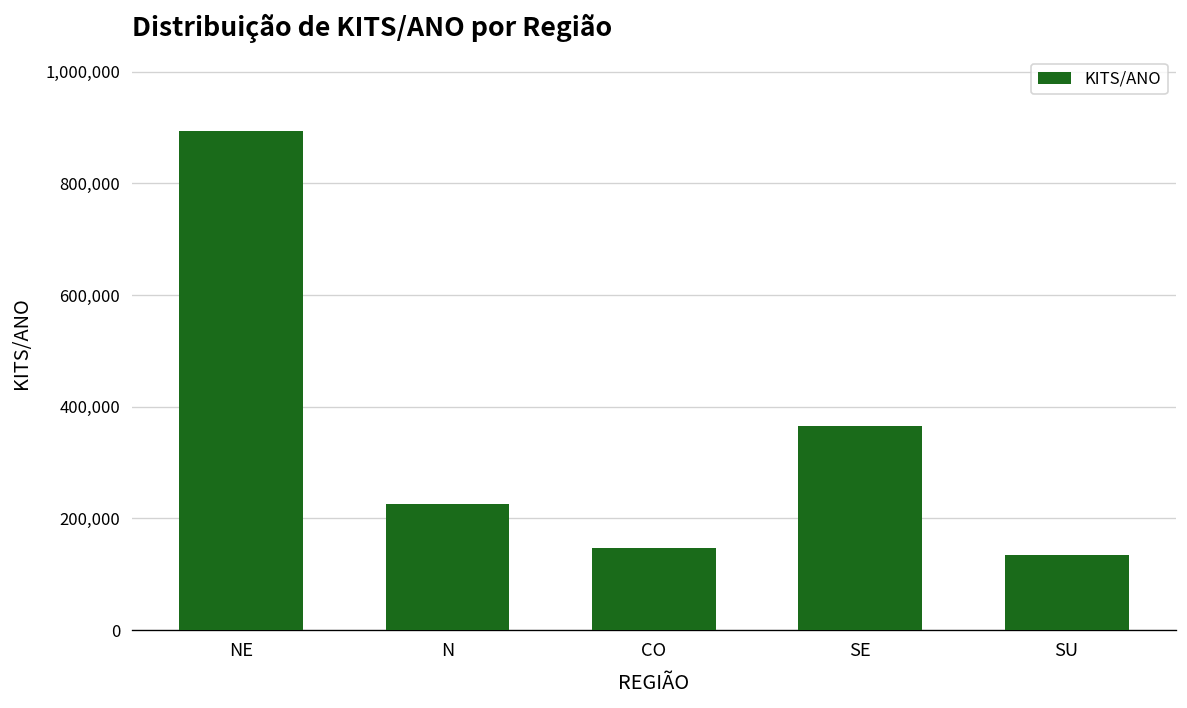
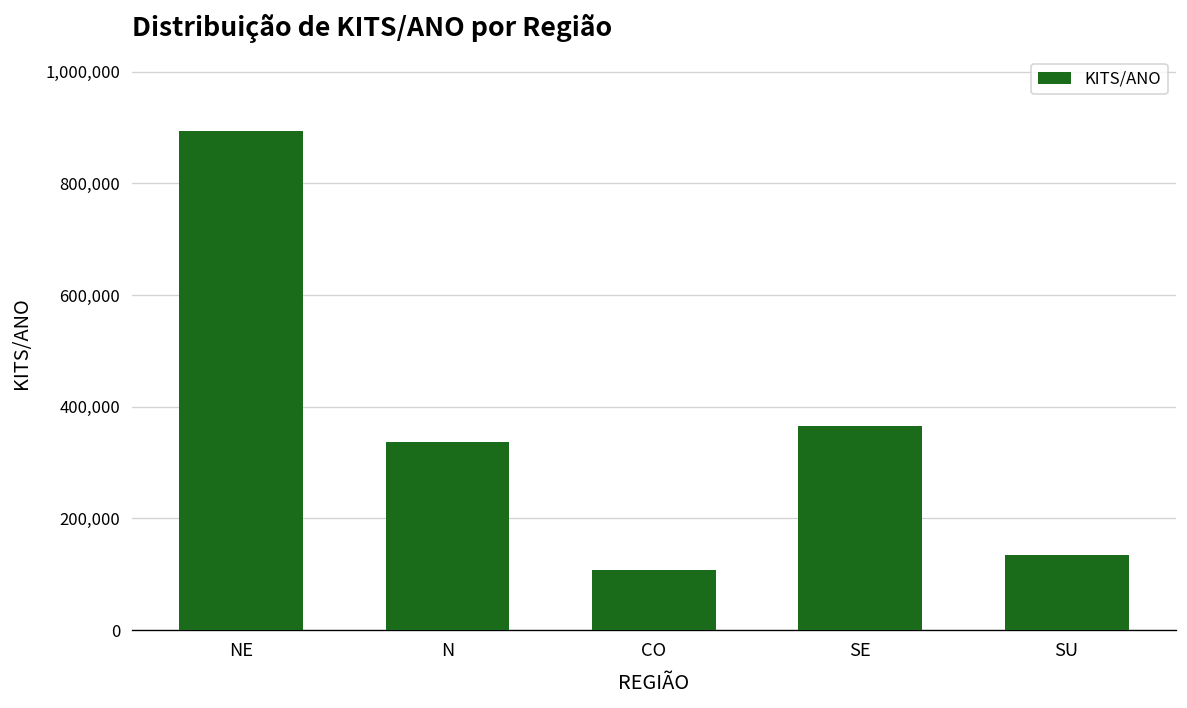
N: 230,000 -> 340,000
CO: 150,000 -> 110,000
